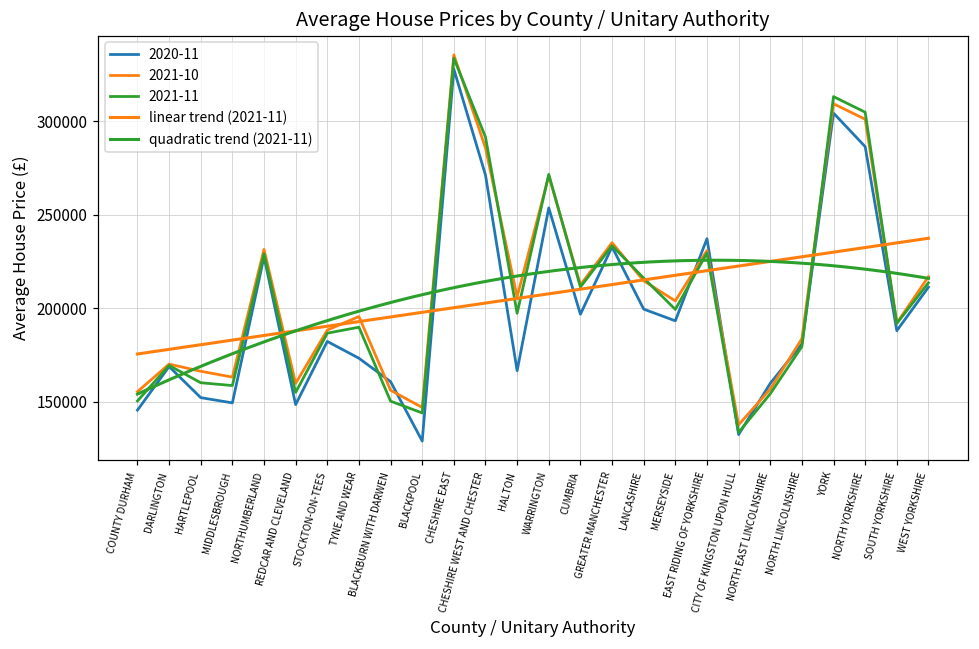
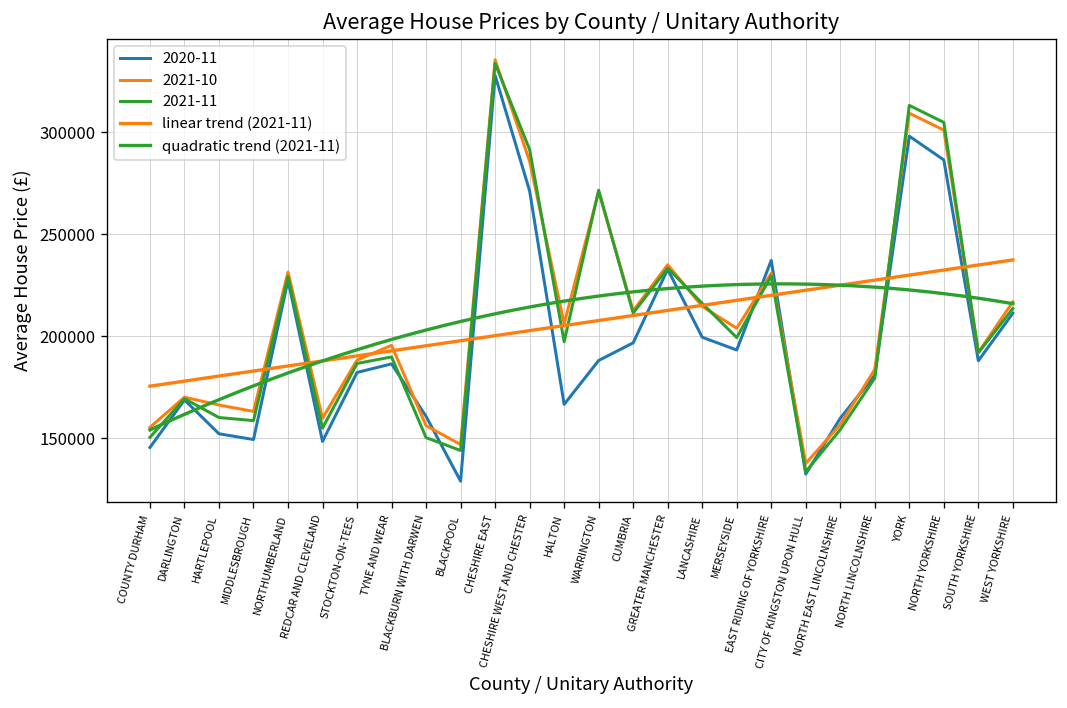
2020-11, TYNE AND WEAR: 173000 -> 186000
2020-11, WARRINGTON: 254000 -> 188000
2020-11, YORK: 304000 -> 298000
